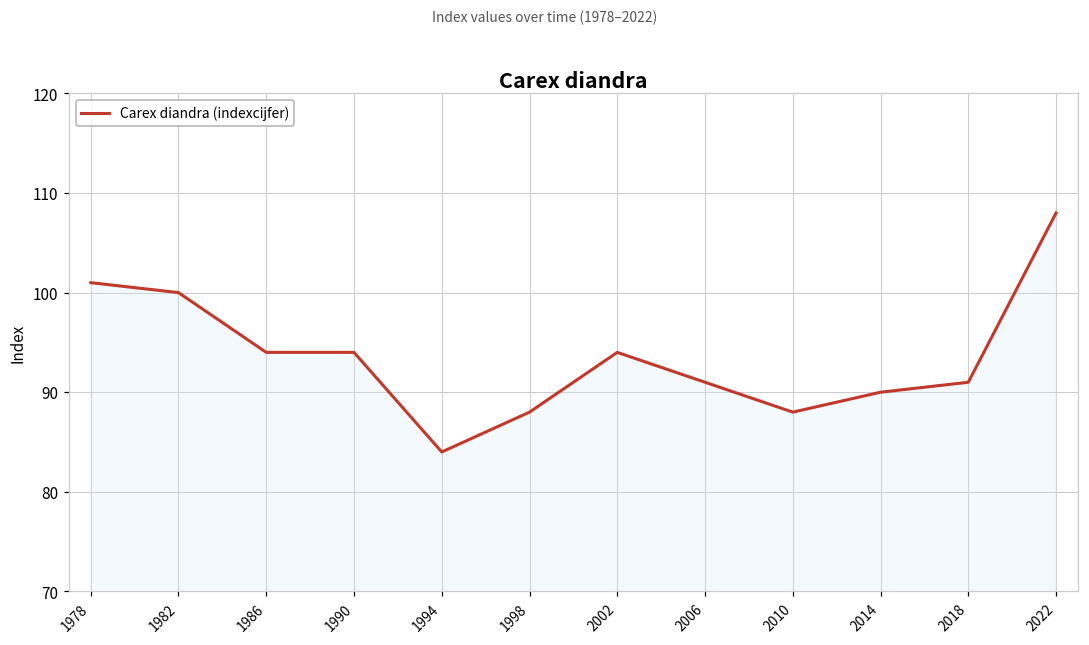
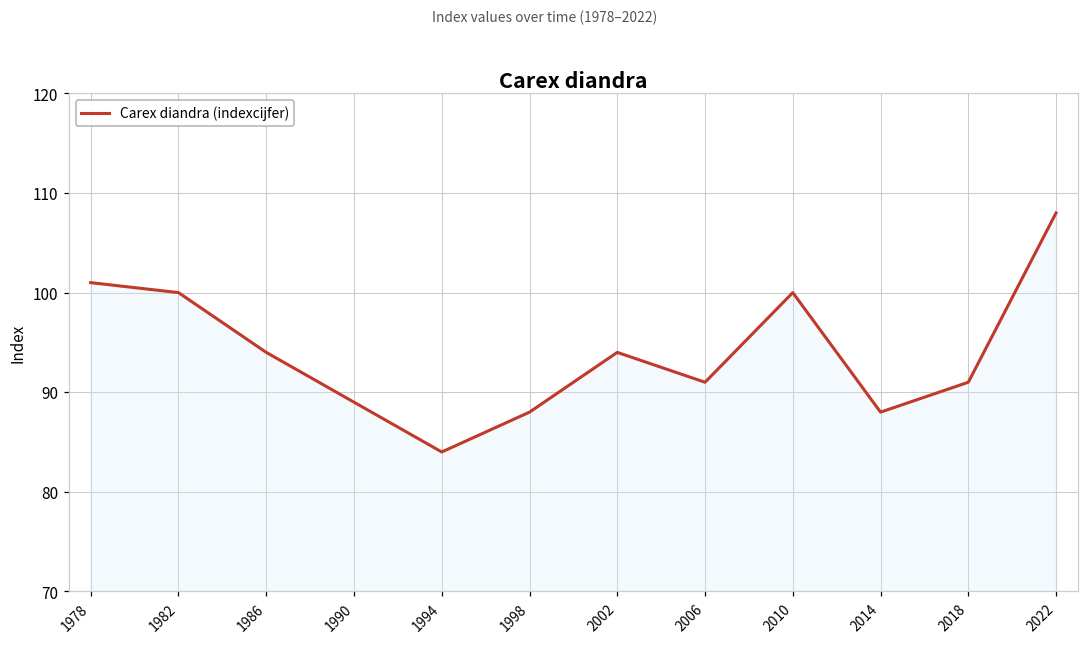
1990: 94 -> 89
2010: 88 -> 100
2014: 90 -> 88
